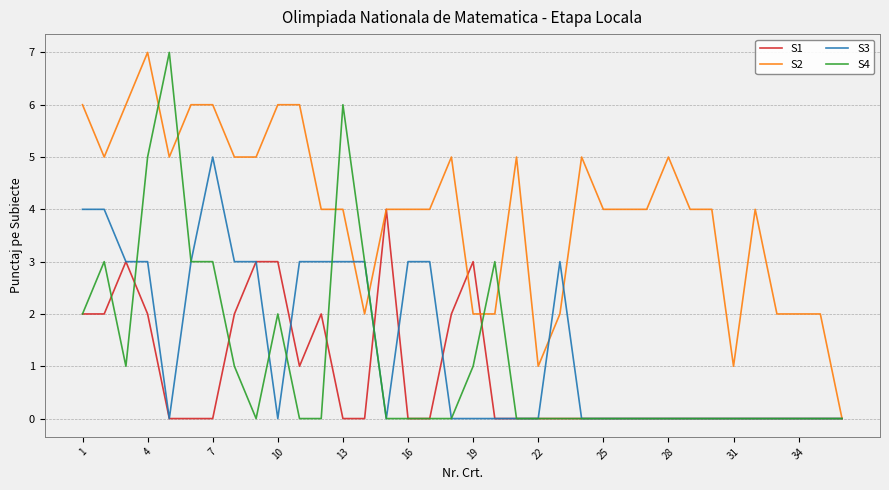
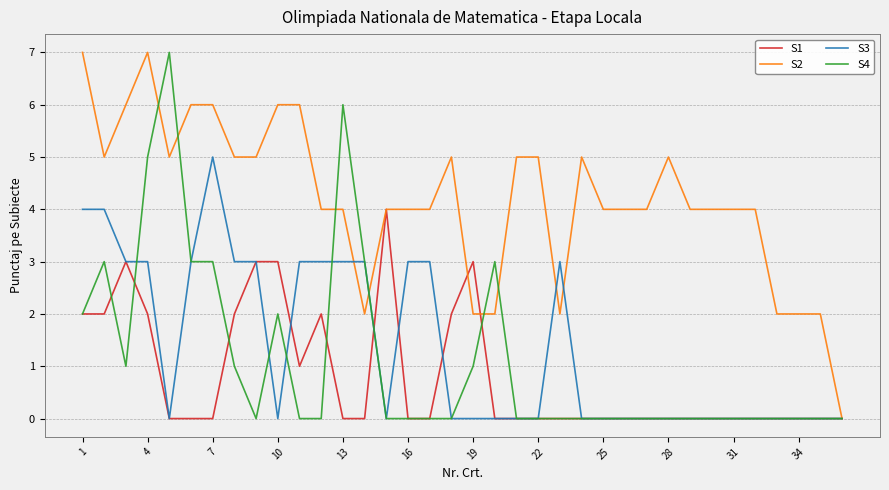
S2, 1: 6 -> 7
S2, 22: 1 -> 5
S2, 31: 1 -> 4
